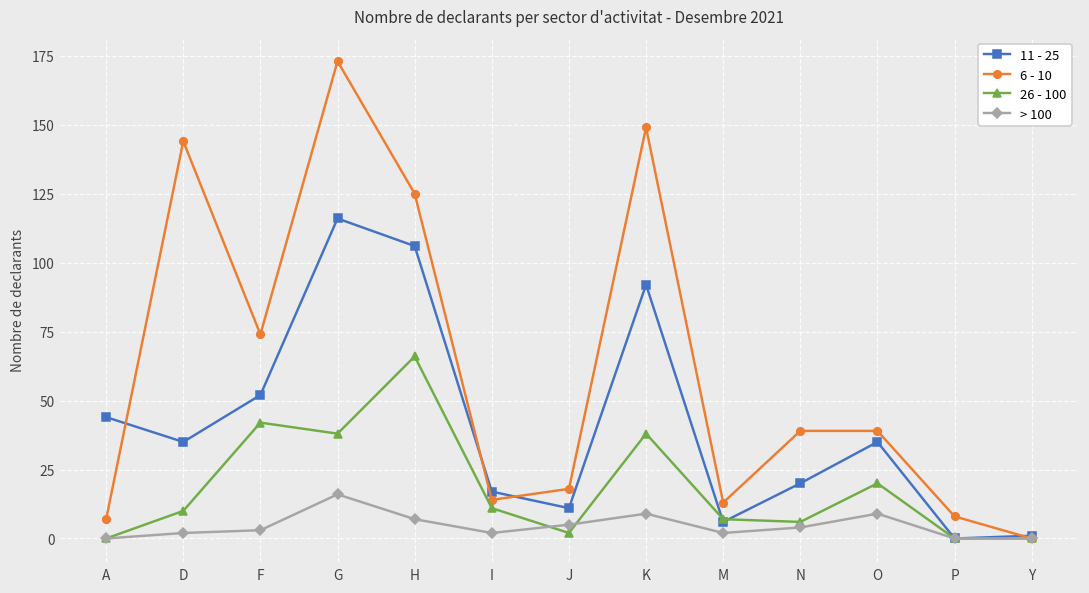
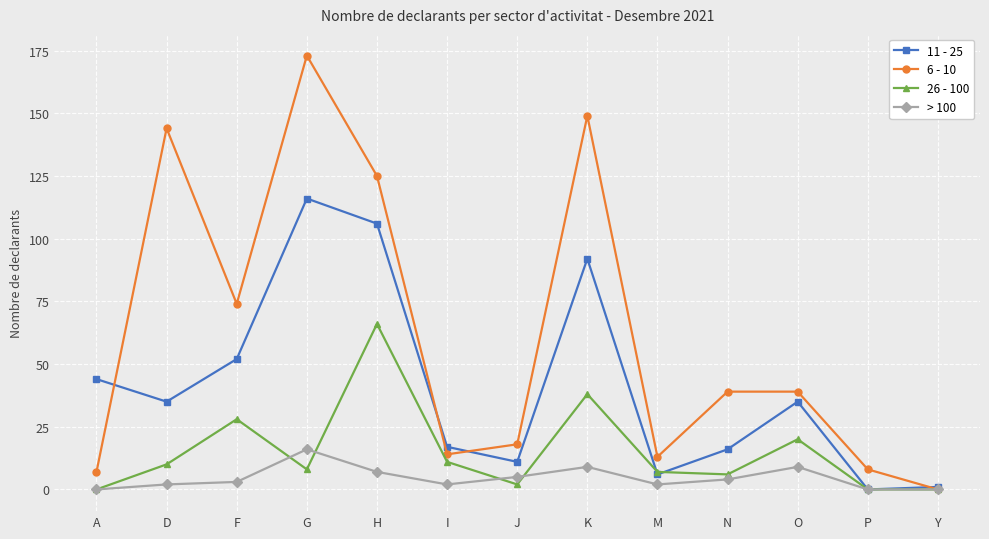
26 - 100, F: 42 -> 28
26 - 100, G: 38 -> 8
11 - 25, N: 20 -> 16
